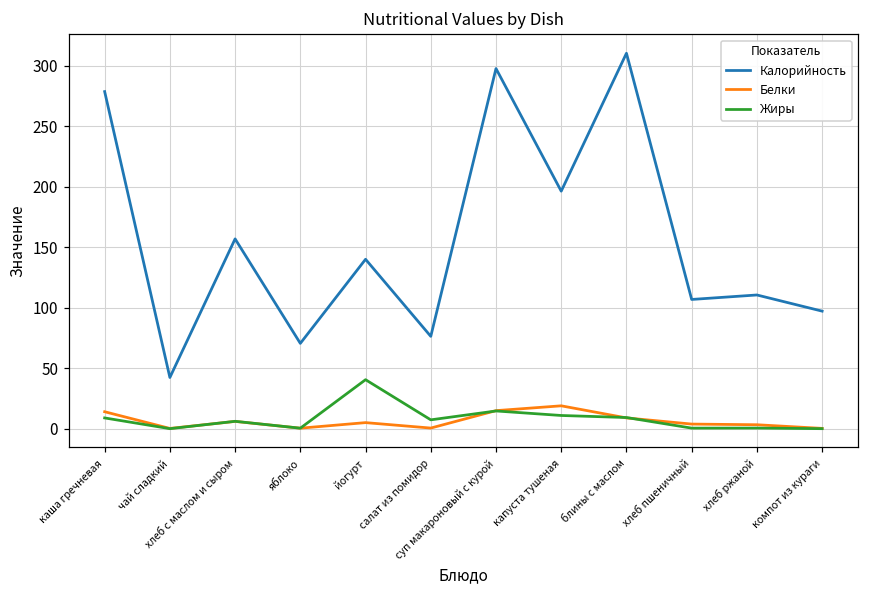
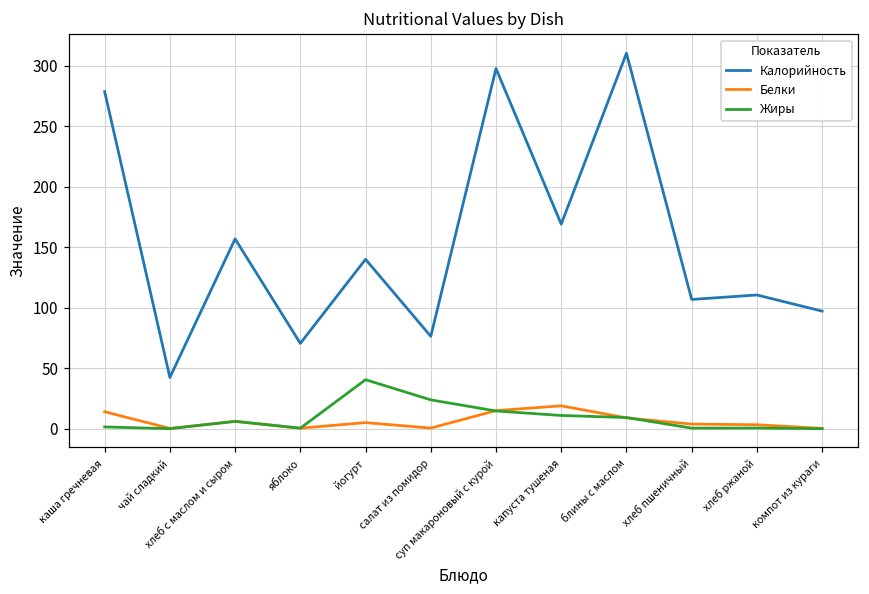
Жиры, каша гречневая: 9 -> 1
Жиры, салат из помидор: 7 -> 24
Калорийность, капуста тушеная: 196 -> 169
